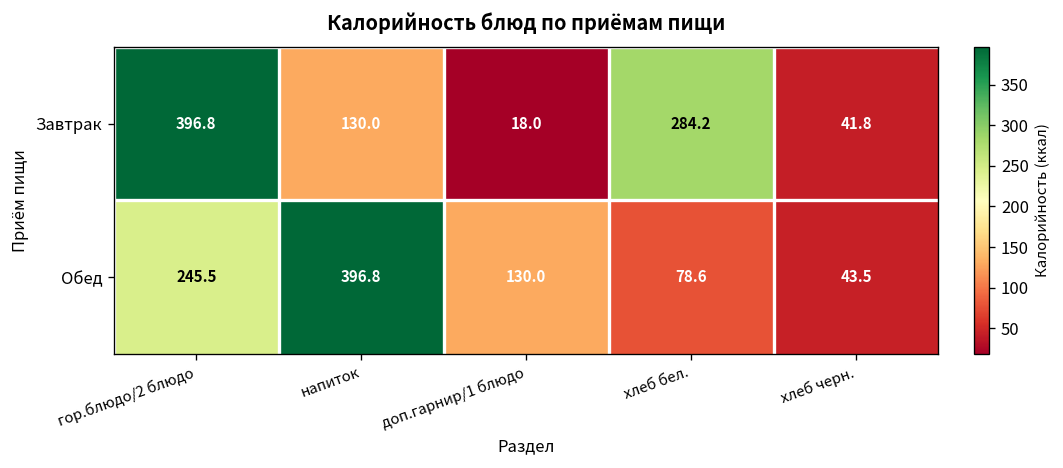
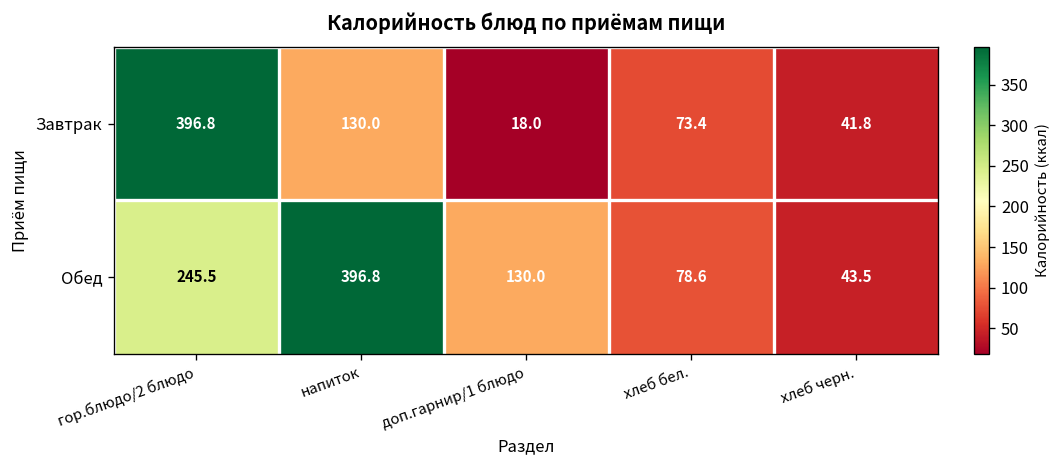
Завтрак, хлеб бел.: 284.2 -> 73.4
